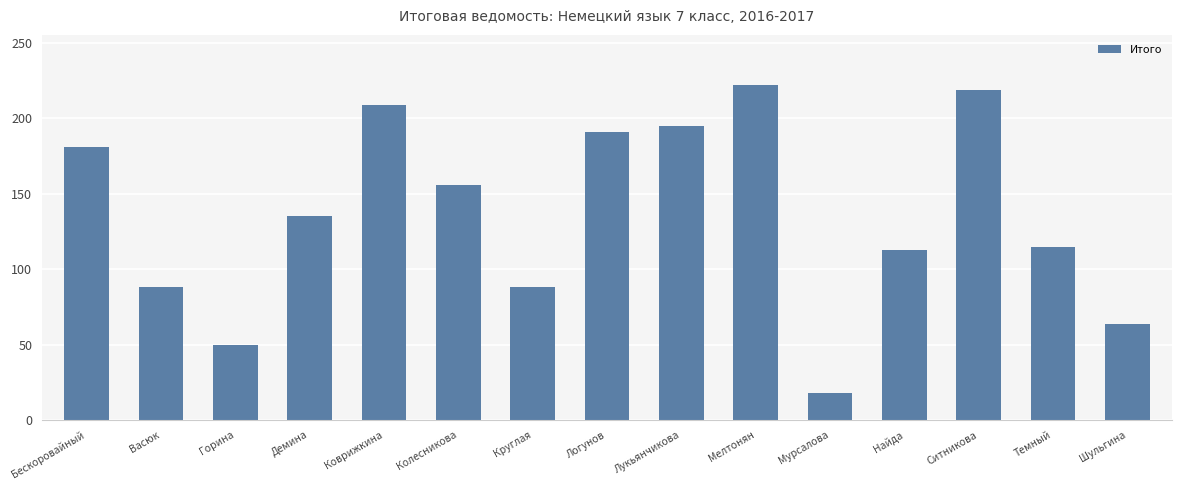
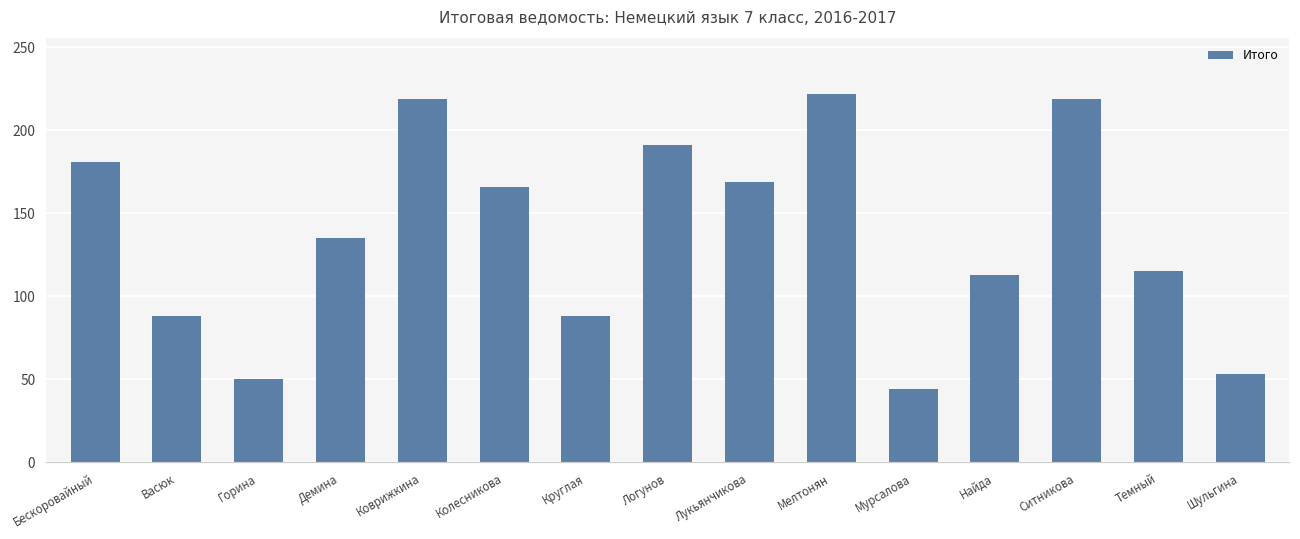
Коврижкина: 209 -> 219
Колесникова: 156 -> 166
Лукьянчикова: 195 -> 169
Мурсалова: 18 -> 44
Шульгина: 64 -> 53
